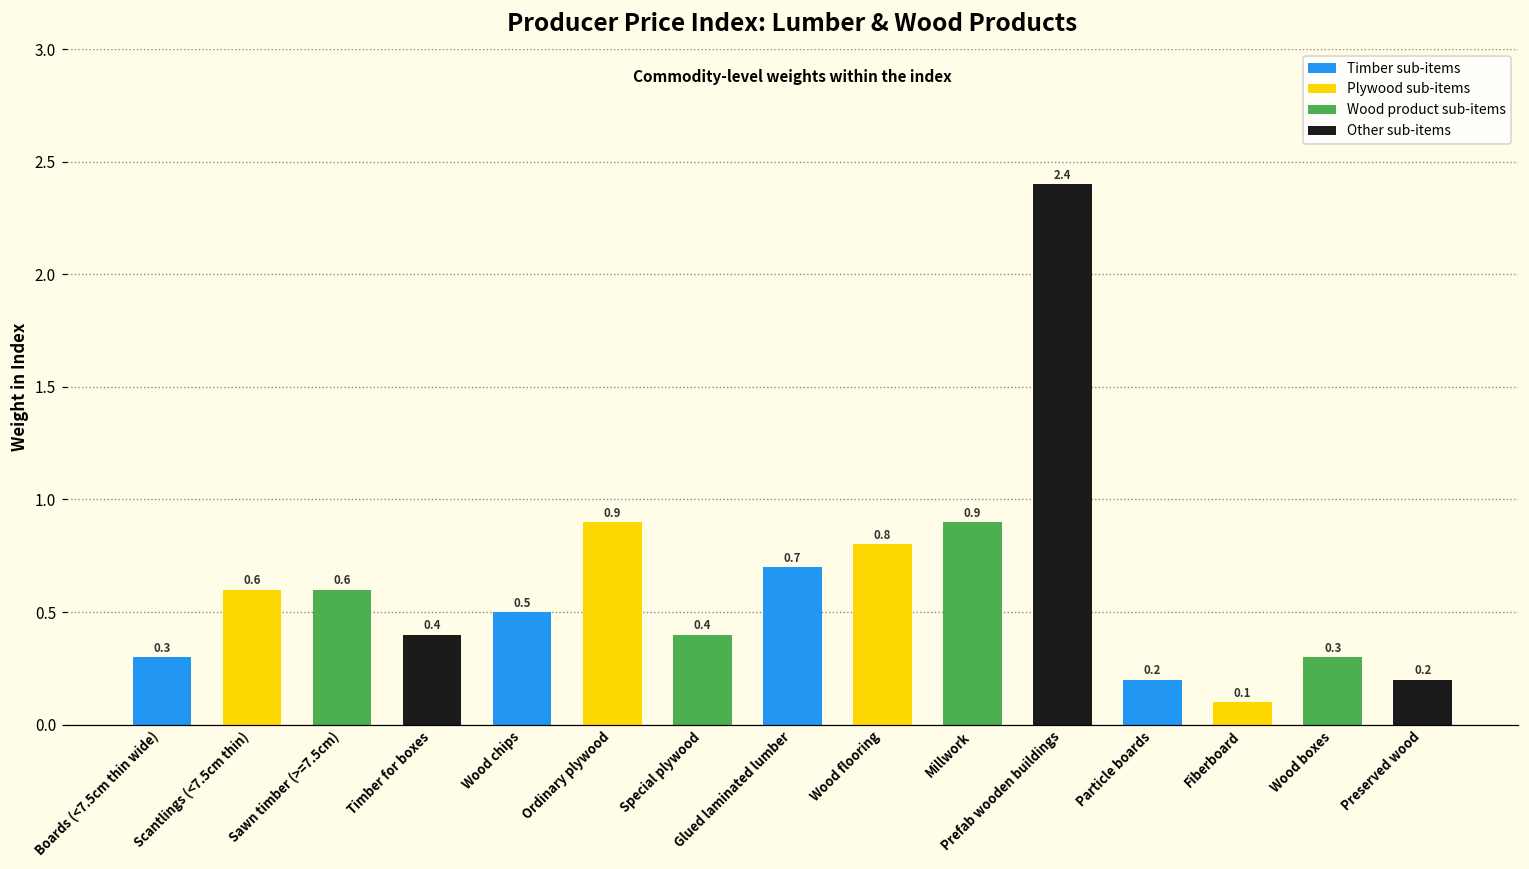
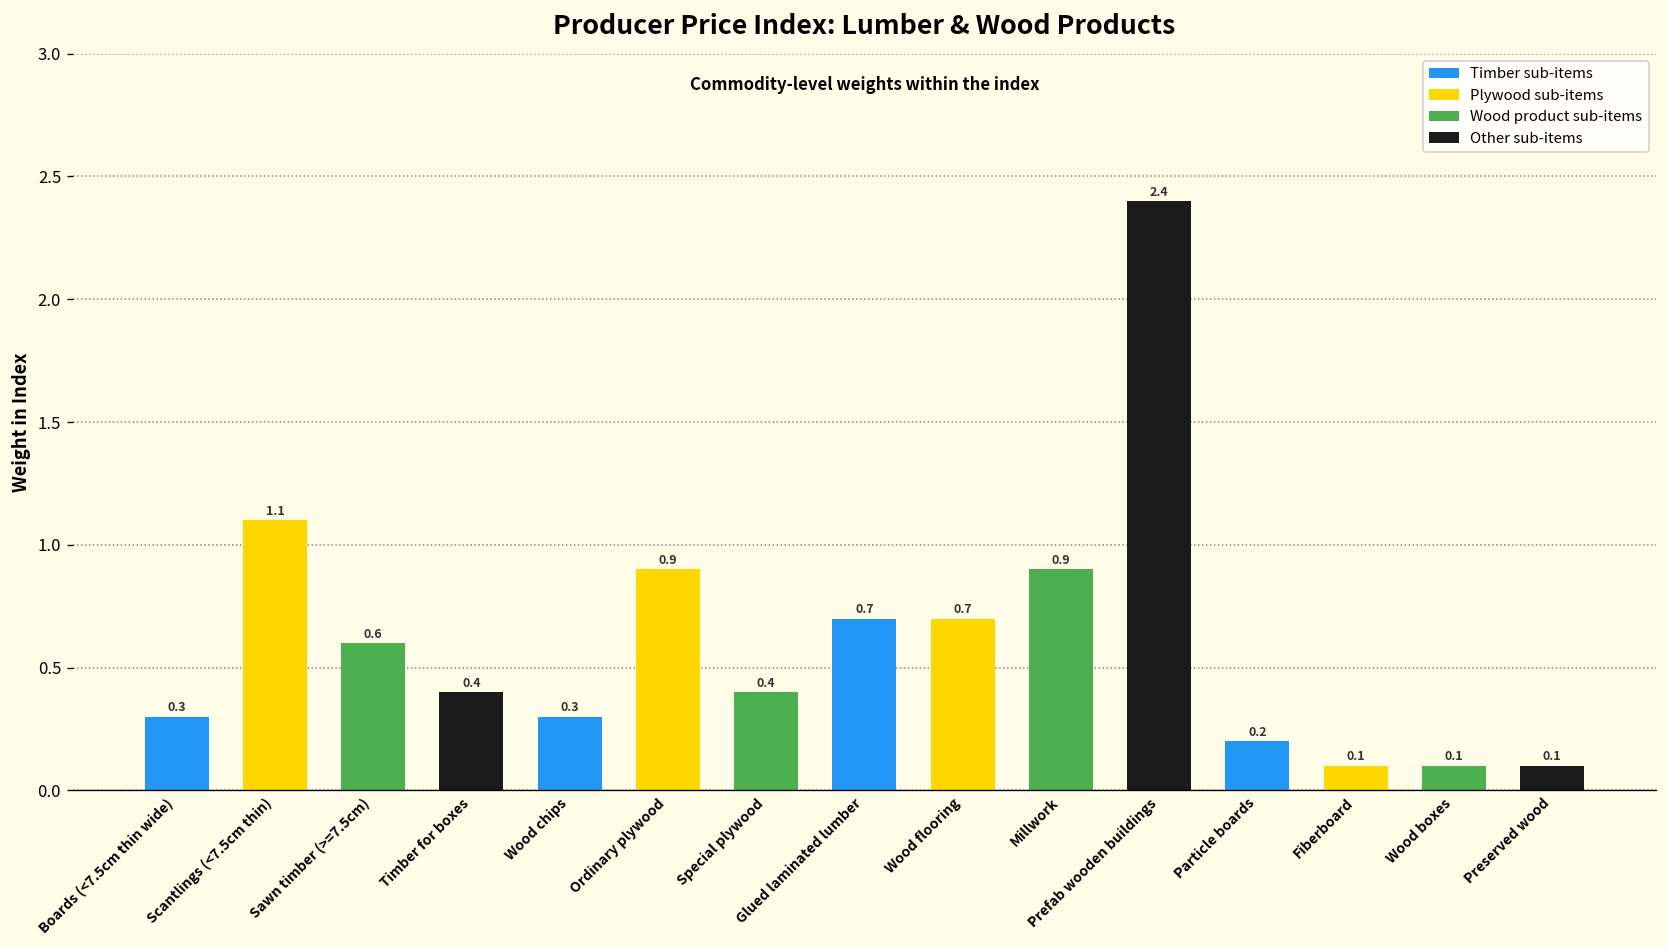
Scantlings (<7.5cm thin): 0.6 -> 1.1
Wood chips: 0.5 -> 0.3
Wood flooring: 0.8 -> 0.7
Wood boxes: 0.3 -> 0.1
Preserved wood: 0.2 -> 0.1
